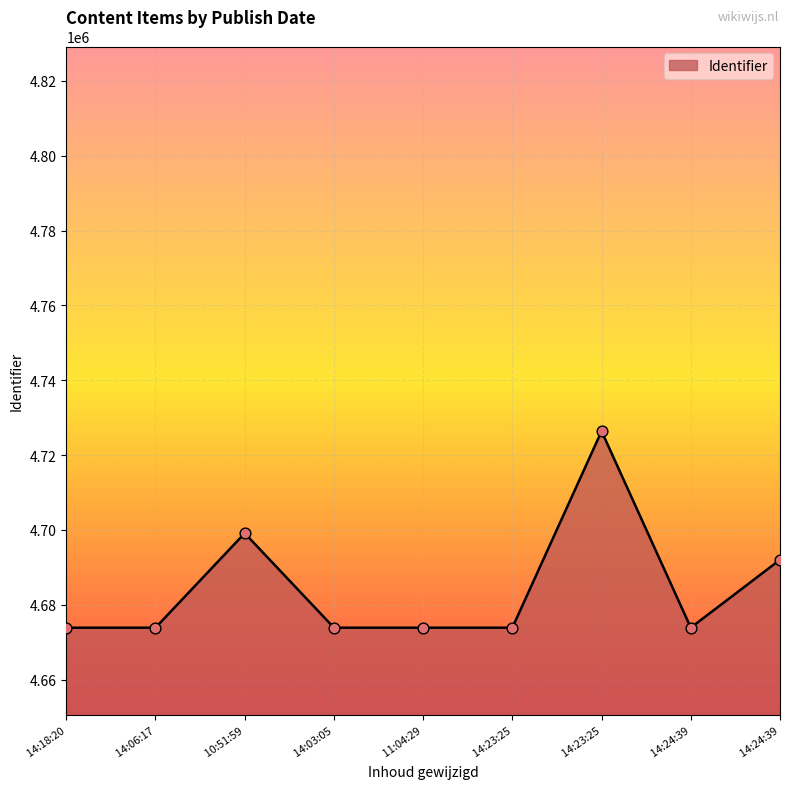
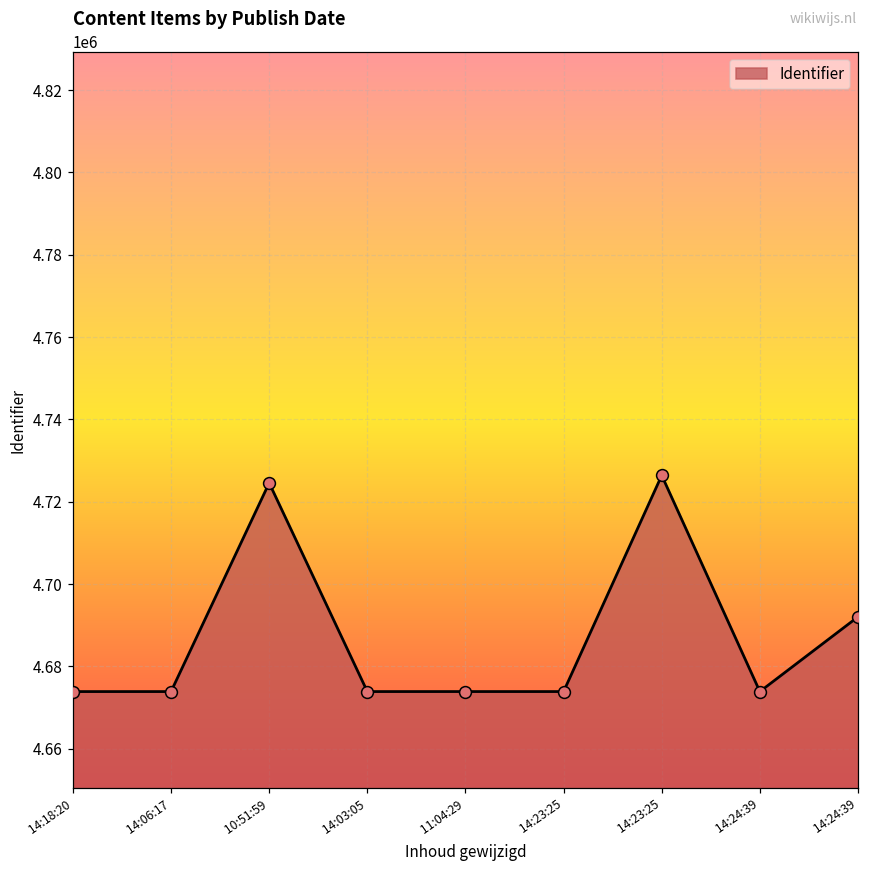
10:51:59: 4699000 -> 4725000
